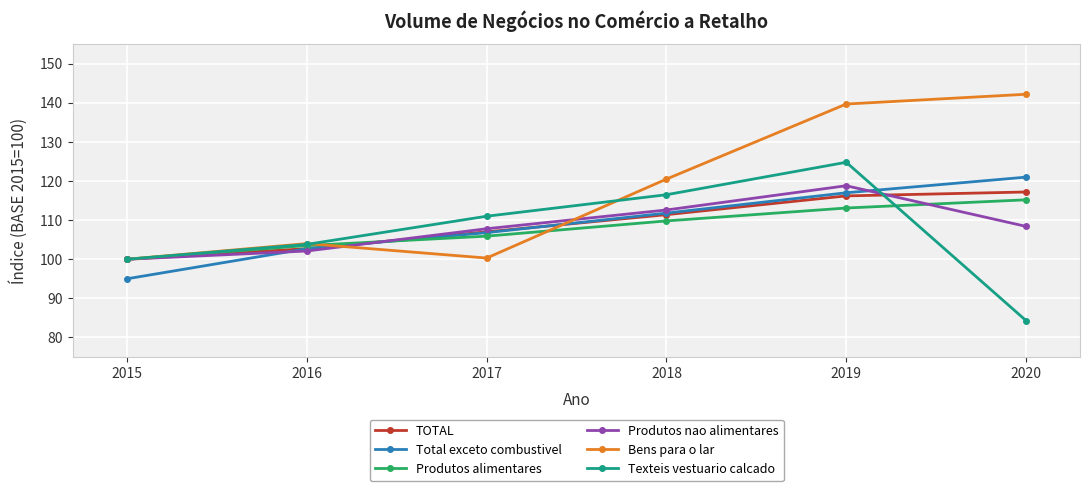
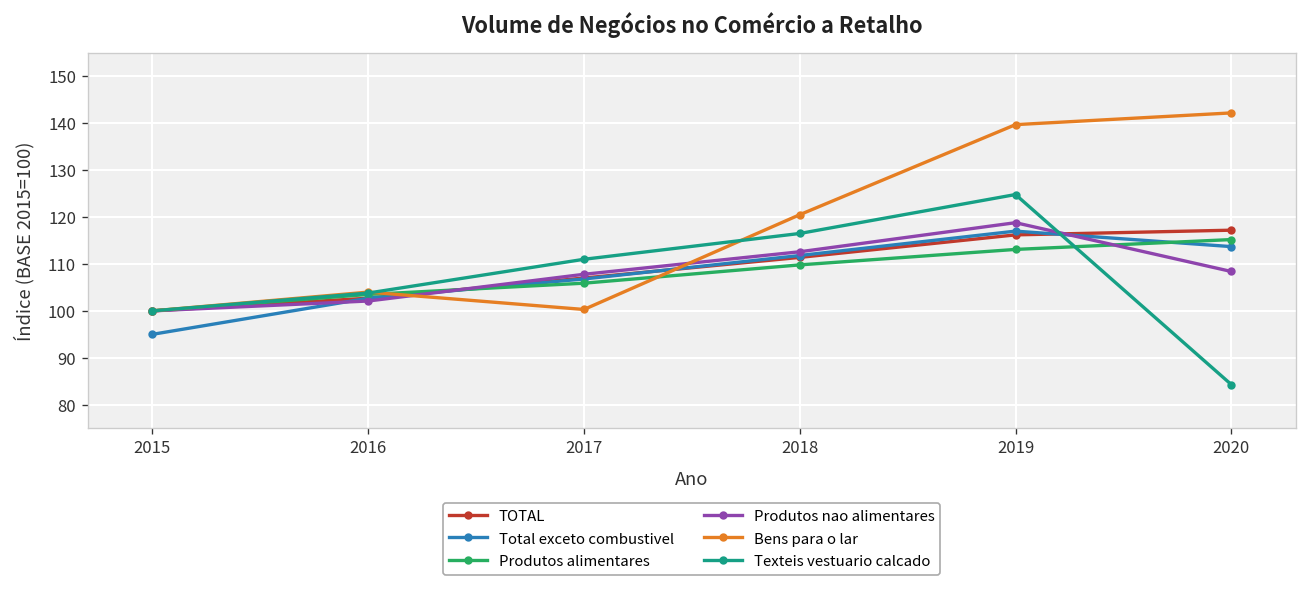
Total exceto combustivel, 2020: 121 -> 114
